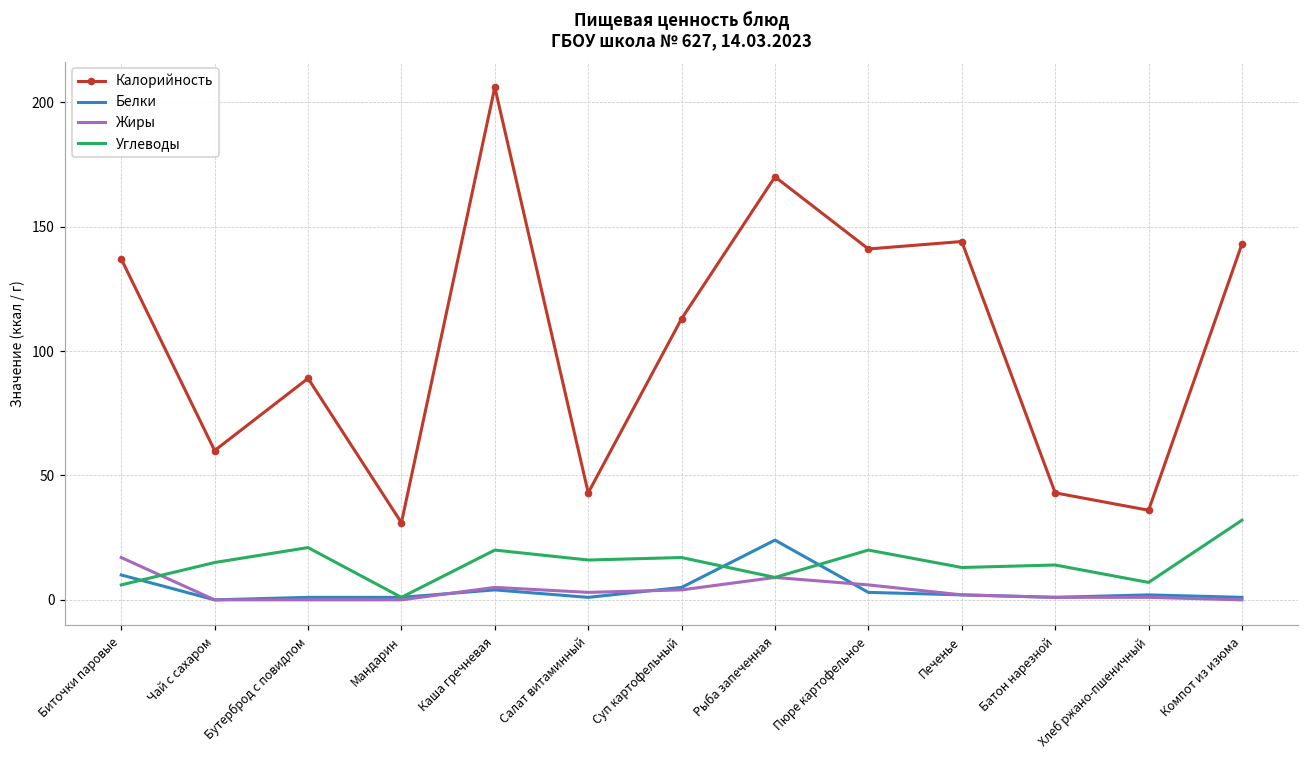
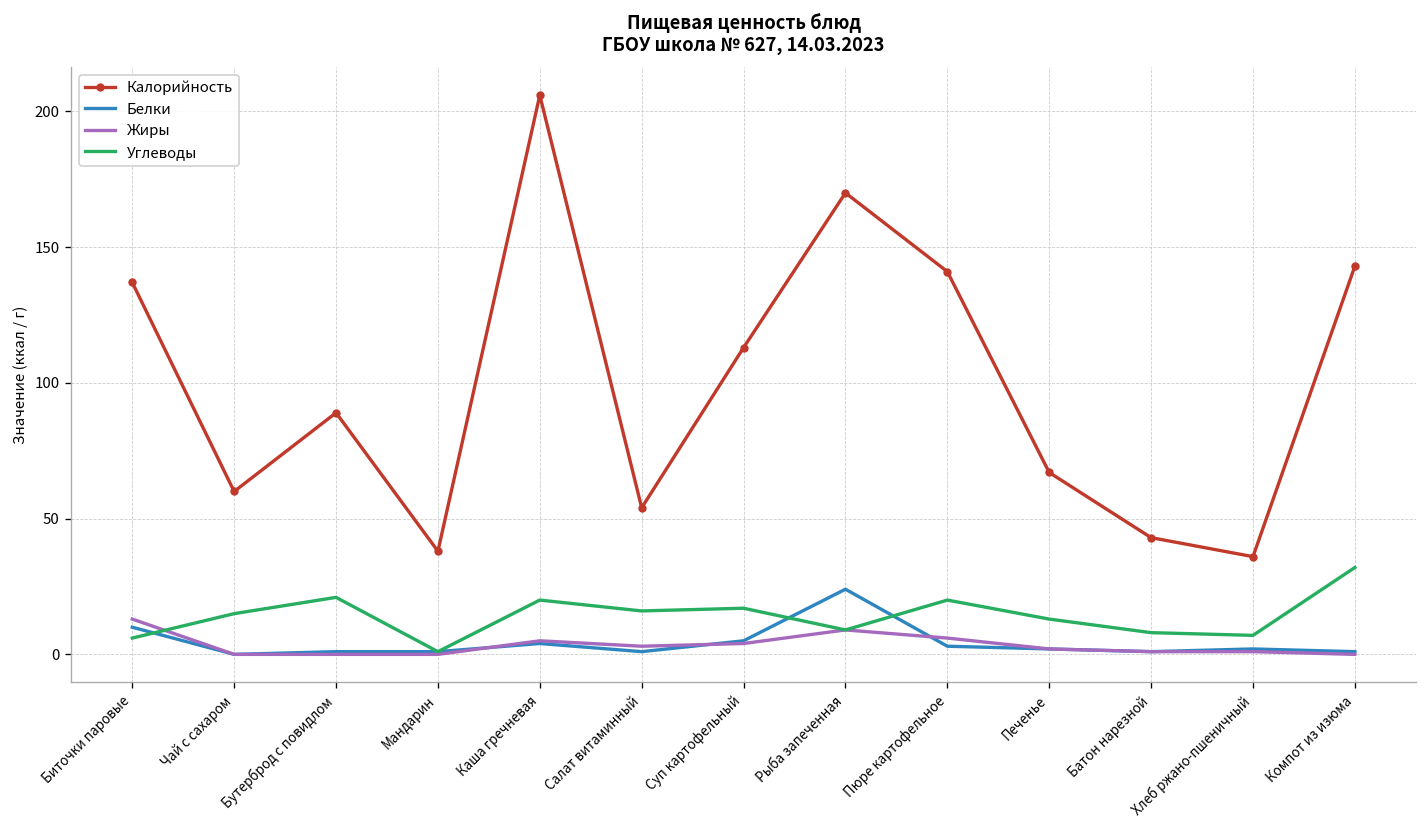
Жиры, Биточки паровые: 17 -> 13
Калорийность, Мандарин: 31 -> 38
Калорийность, Салат витаминный: 43 -> 54
Калорийность, Печенье: 144 -> 67
Углеводы, Батон нарезной: 14 -> 8
